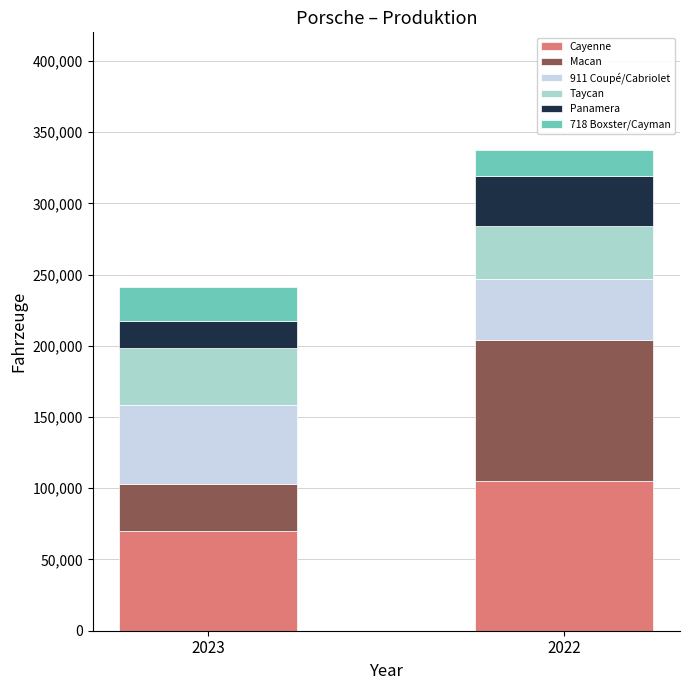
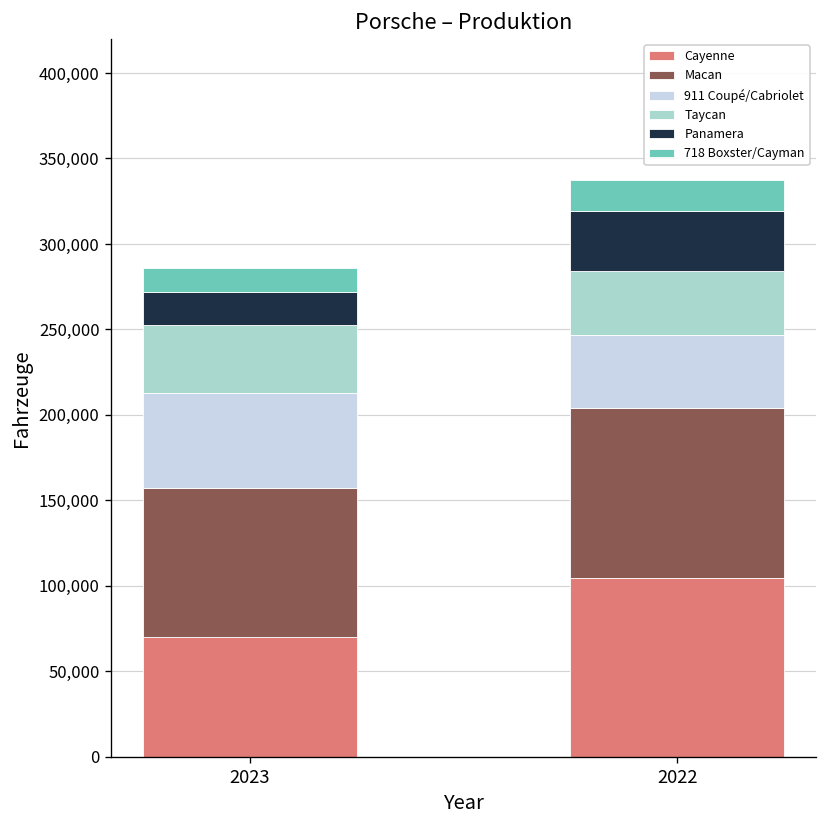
Macan, 2023: 33,000 -> 87,000
718 Boxster/Cayman, 2023: 24,000 -> 14,000
